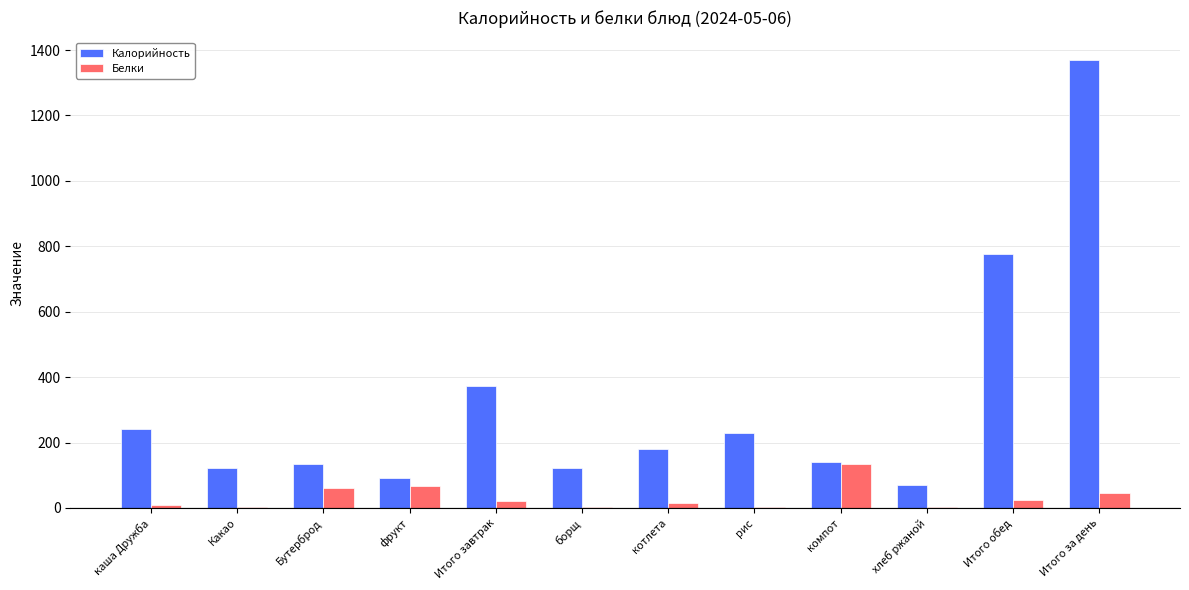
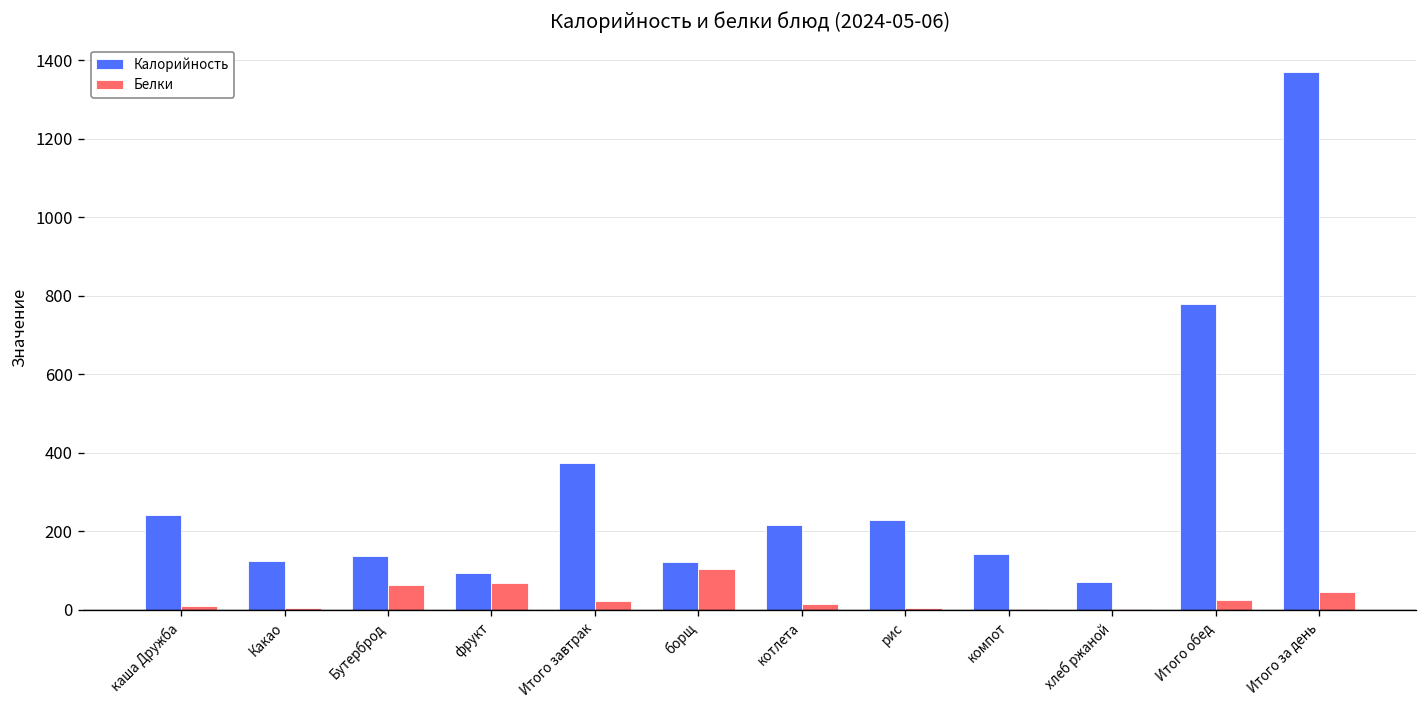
Белки, борщ: 0 -> 100
Калорийность, котлета: 180 -> 220
Белки, компот: 130 -> 0
